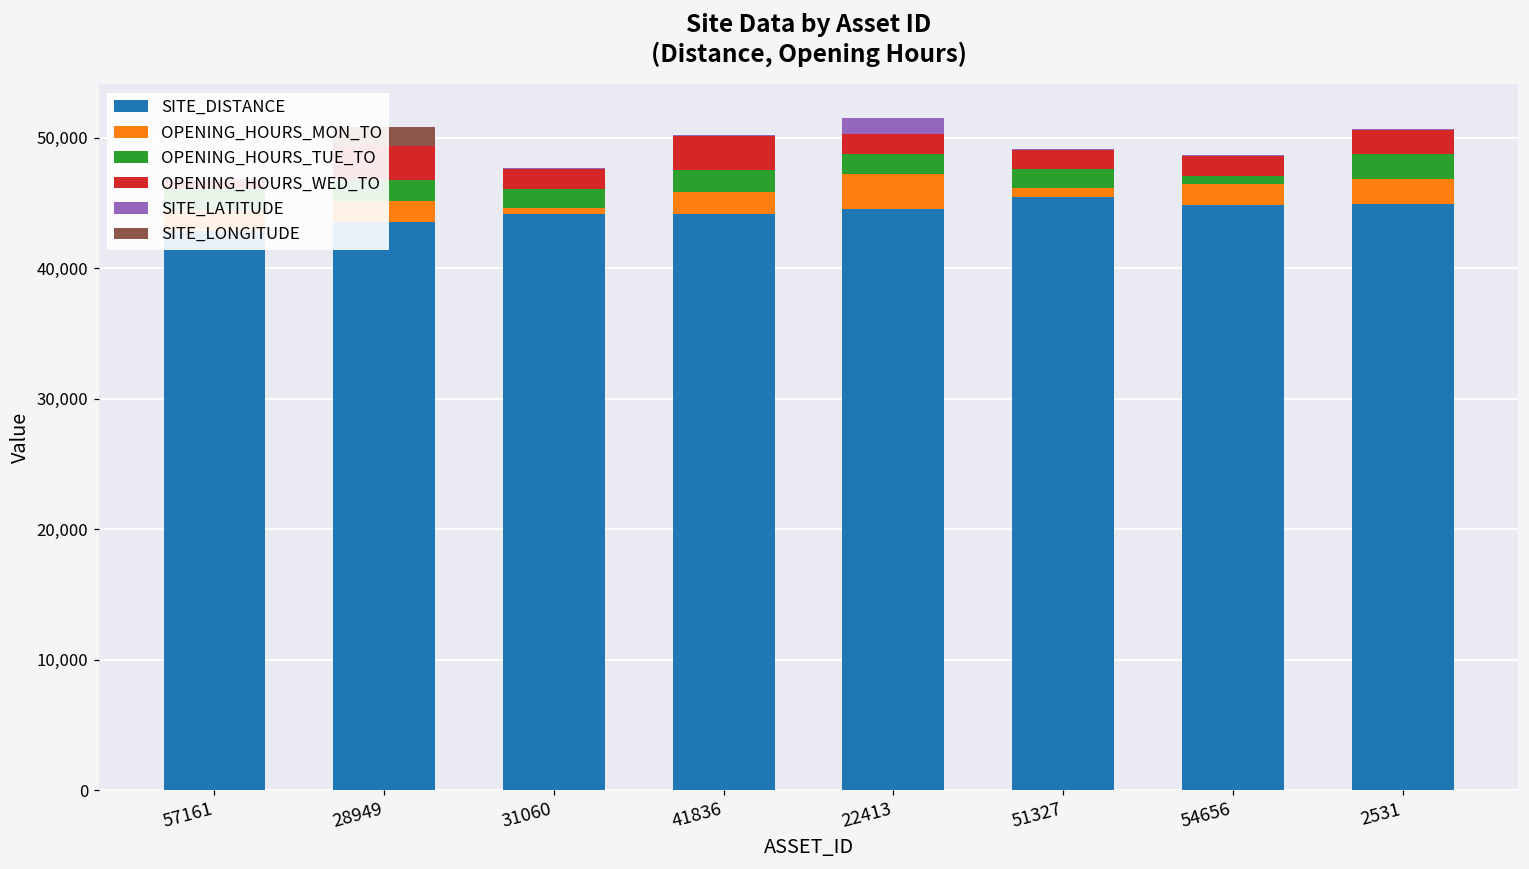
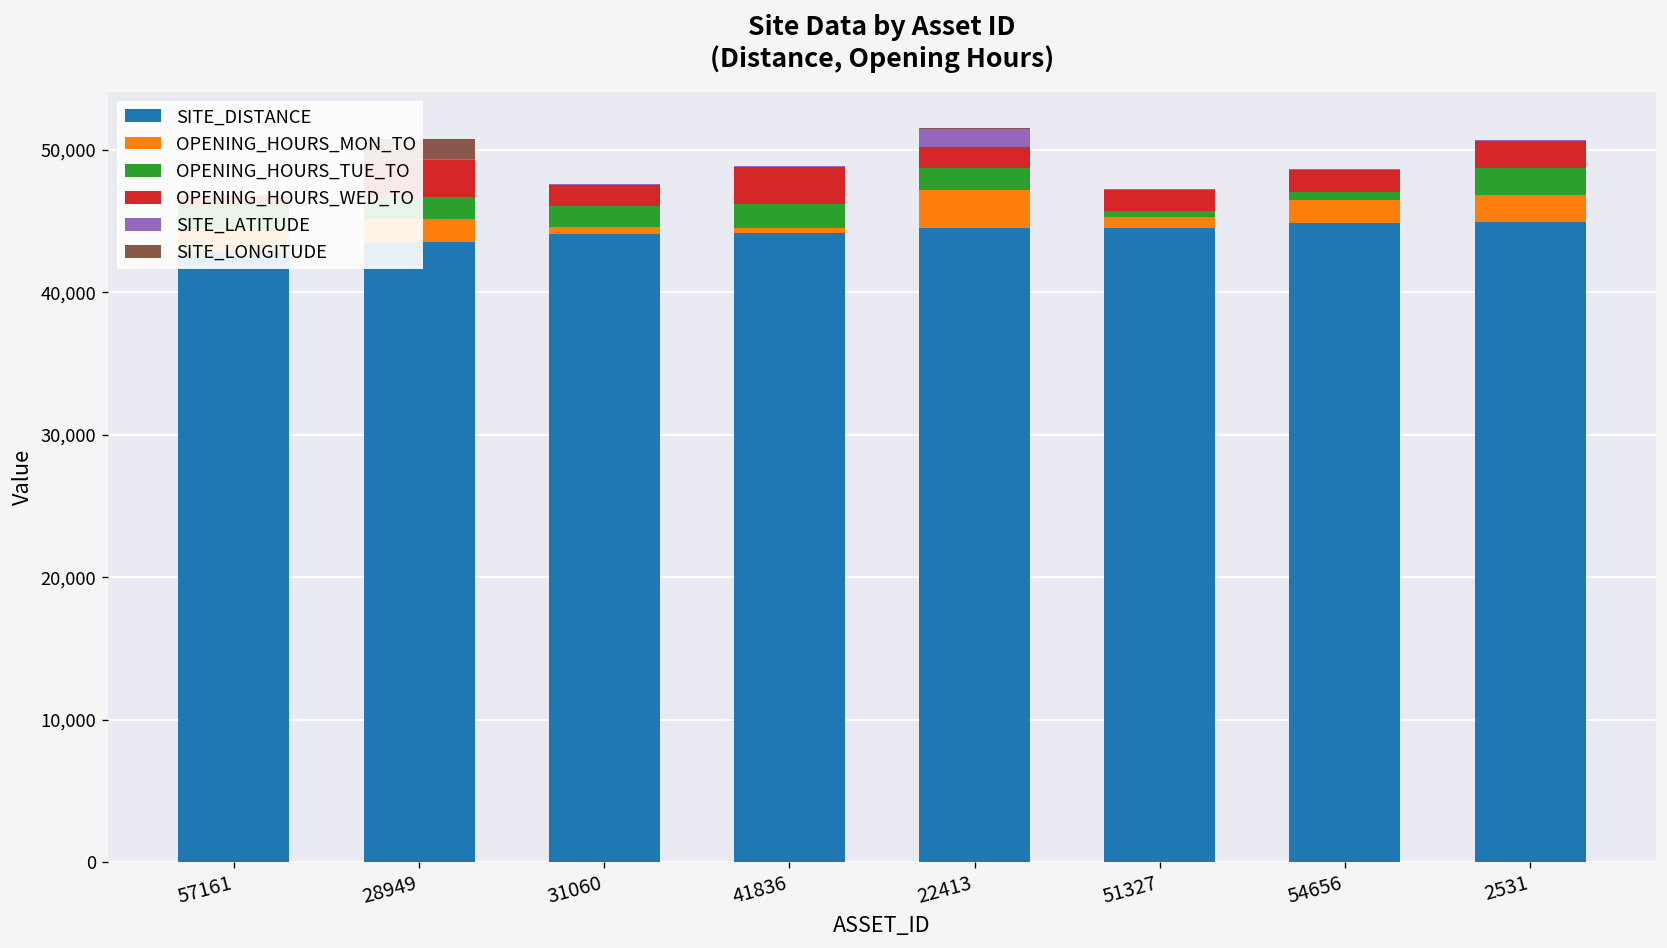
OPENING_HOURS_MON_TO, 41836: 1,700 -> 400
SITE_DISTANCE, 51327: 45,500 -> 44,600
OPENING_HOURS_TUE_TO, 51327: 1,400 -> 500
